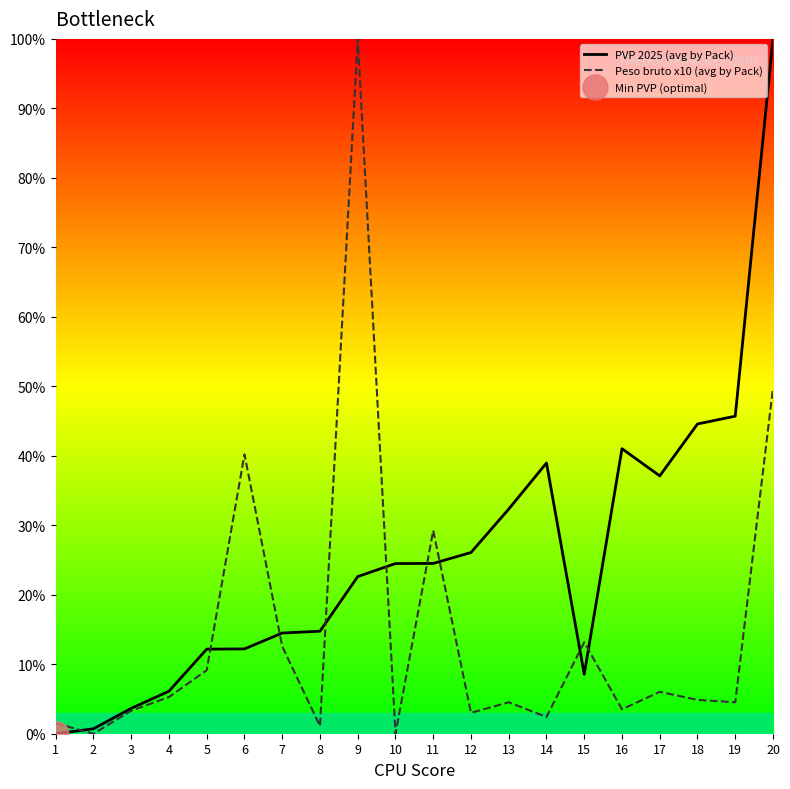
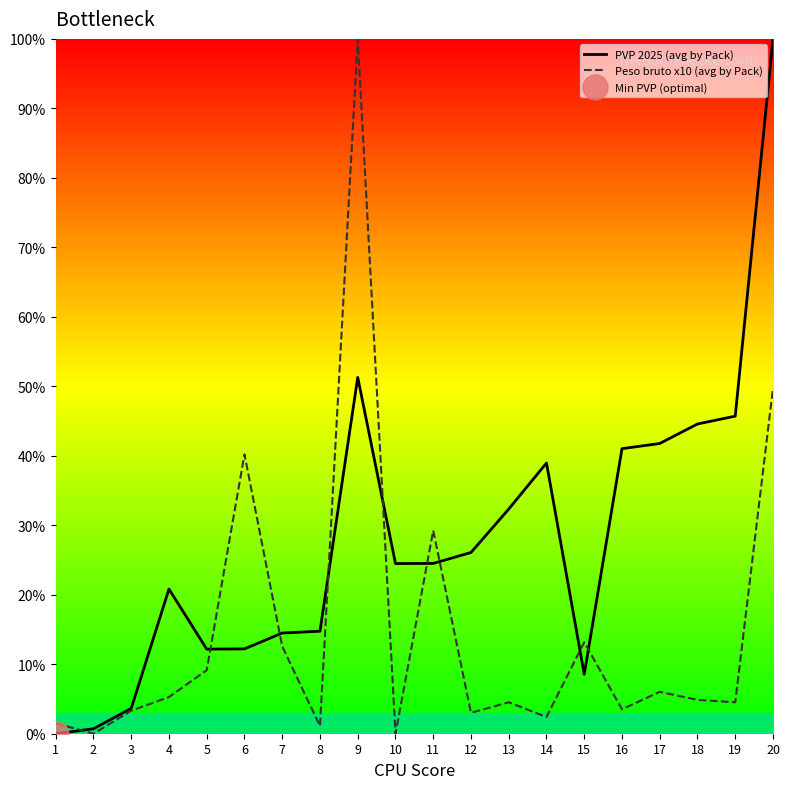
PVP 2025 (avg by Pack), 4: 6% -> 21%
PVP 2025 (avg by Pack), 9: 23% -> 51%
PVP 2025 (avg by Pack), 17: 37% -> 42%
